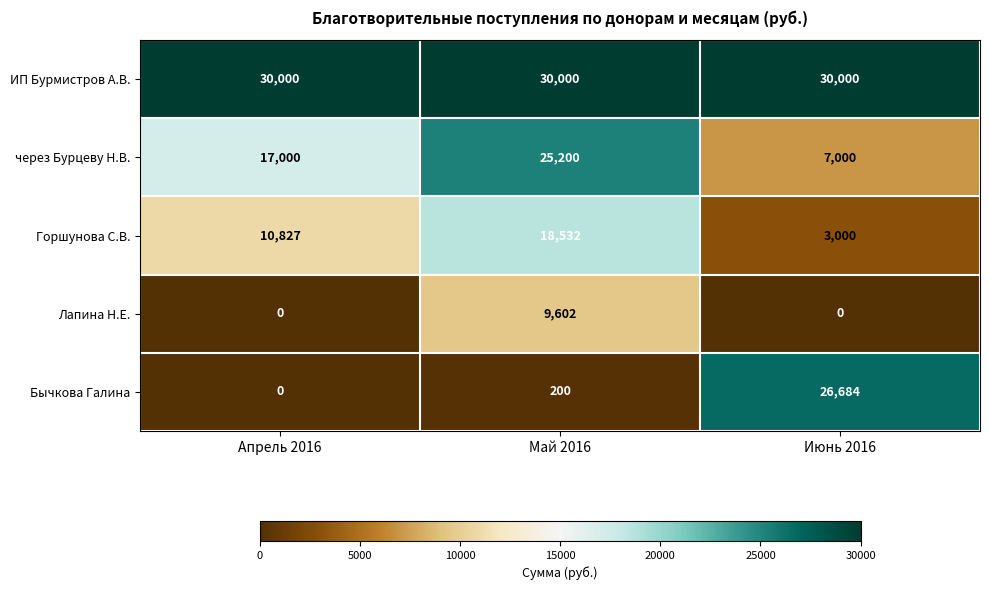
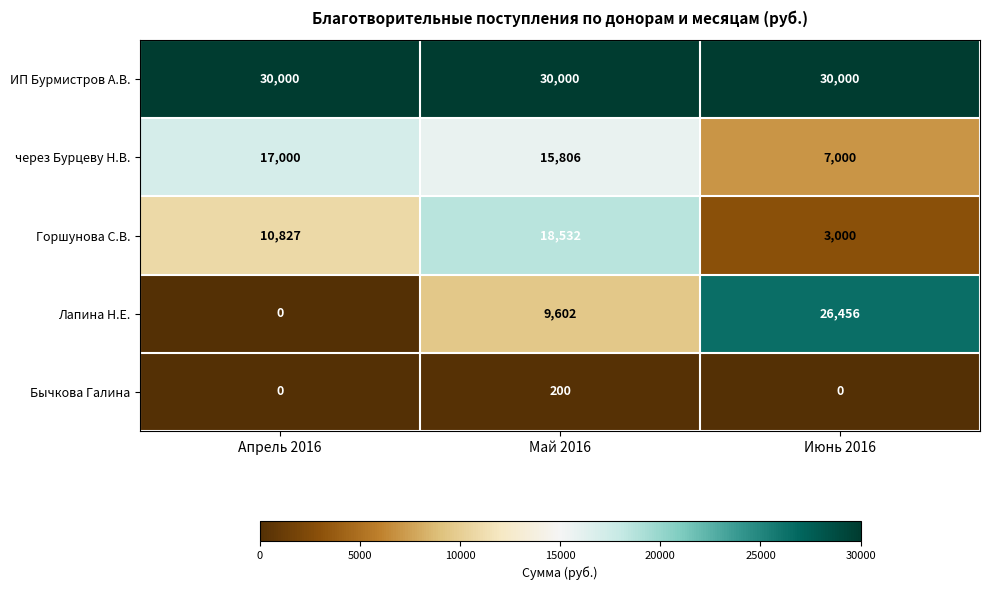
через Бурцеву Н.В., Май 2016: 25,200 -> 15,806
Лапина Н.Е., Июнь 2016: 0 -> 26,456
Бычкова Галина, Июнь 2016: 26,684 -> 0
